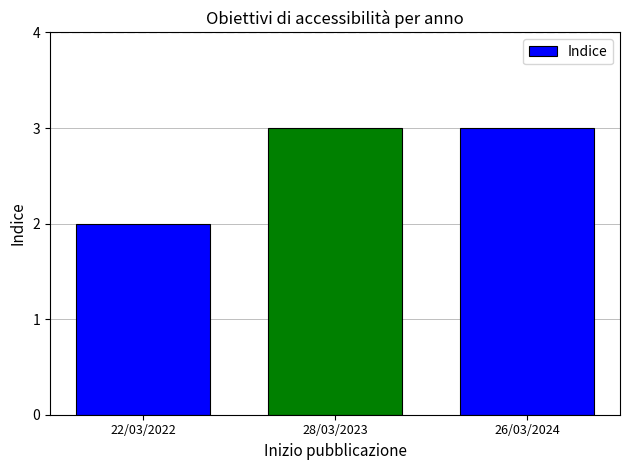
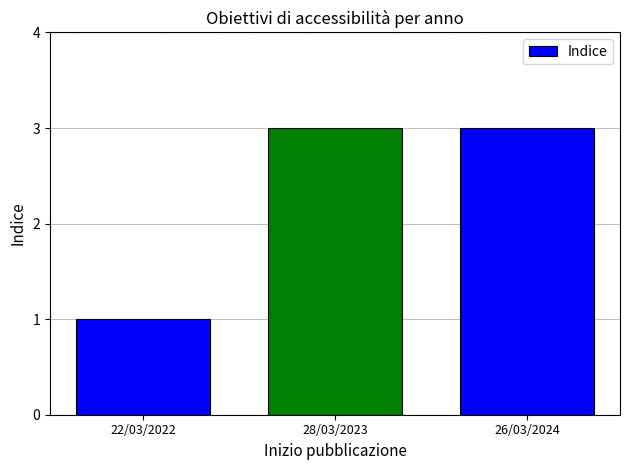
22/03/2022: 2 -> 1
